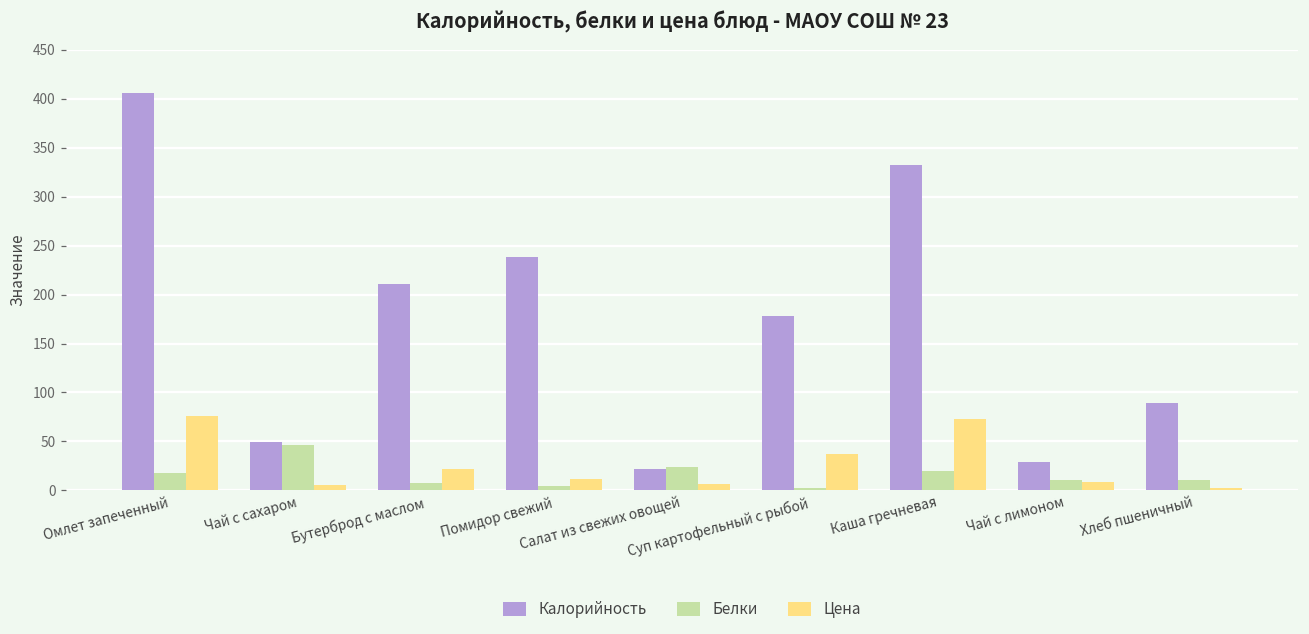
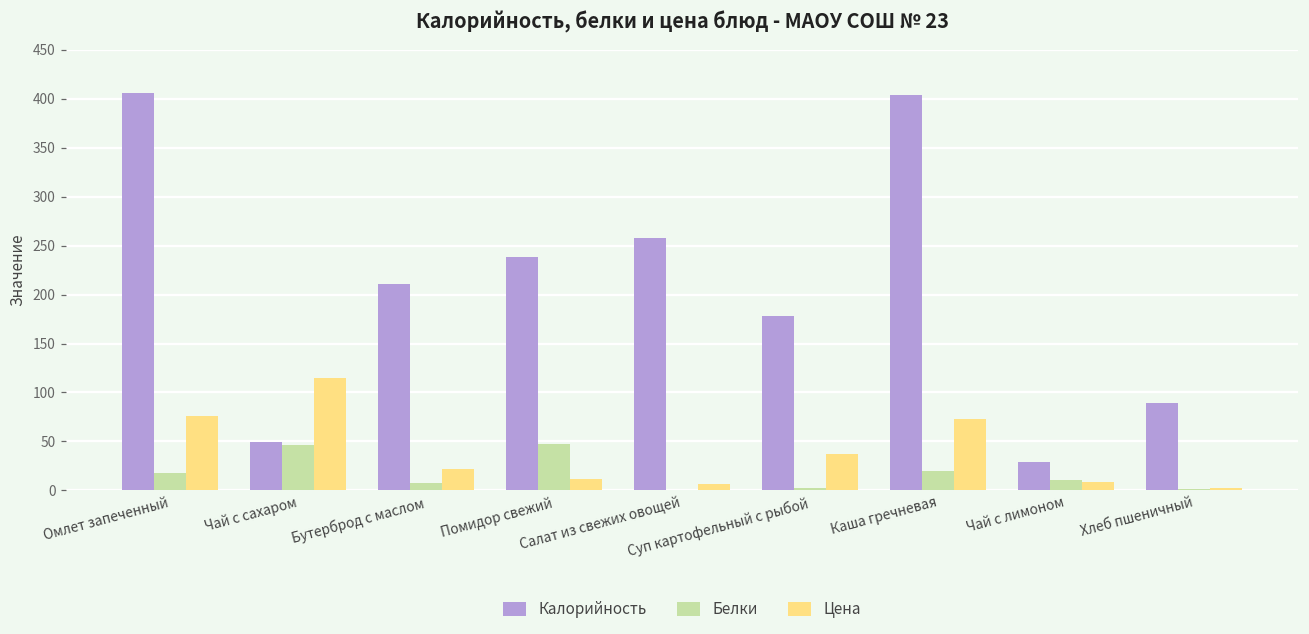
Цена, Чай с сахаром: 10 -> 110
Белки, Помидор свежий: 0 -> 50
Калорийность, Салат из свежих овощей: 20 -> 260
Белки, Салат из свежих овощей: 20 -> 0
Калорийность, Каша гречневая: 330 -> 400
Белки, Хлеб пшеничный: 10 -> 0
